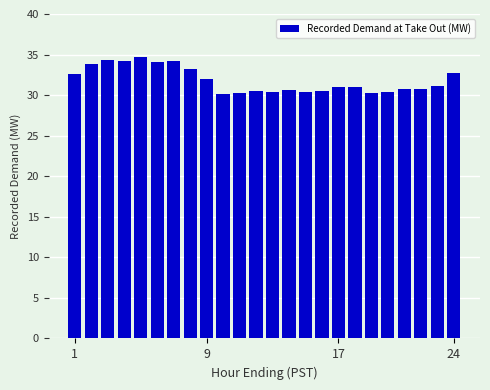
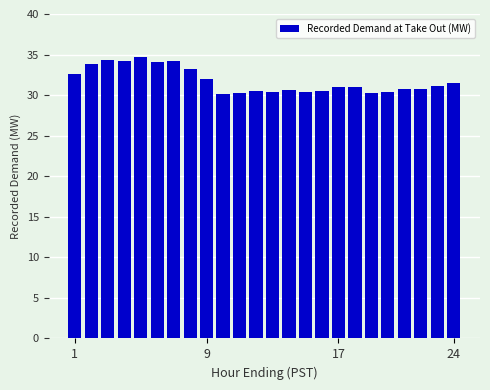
24: 33 -> 31
